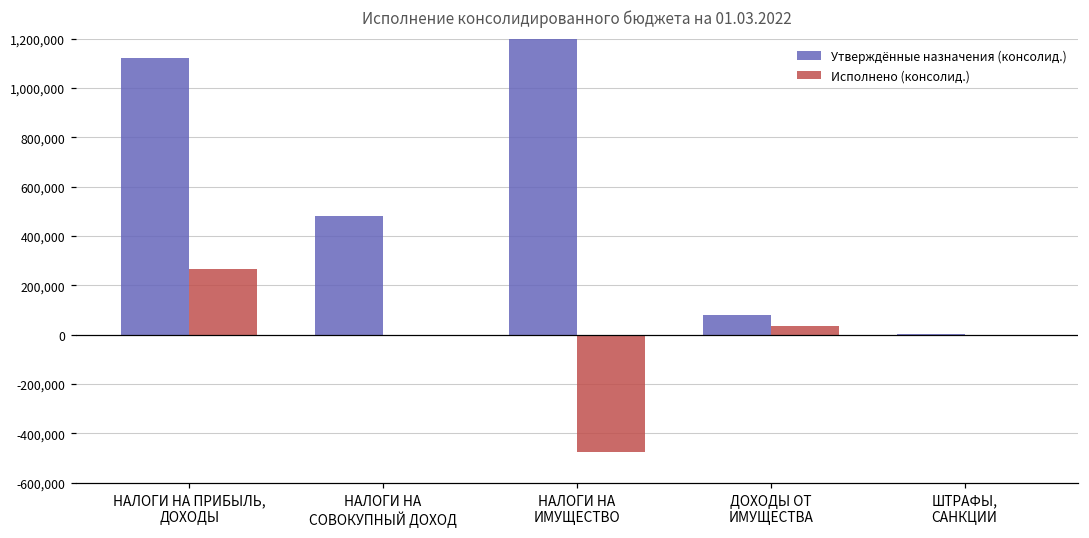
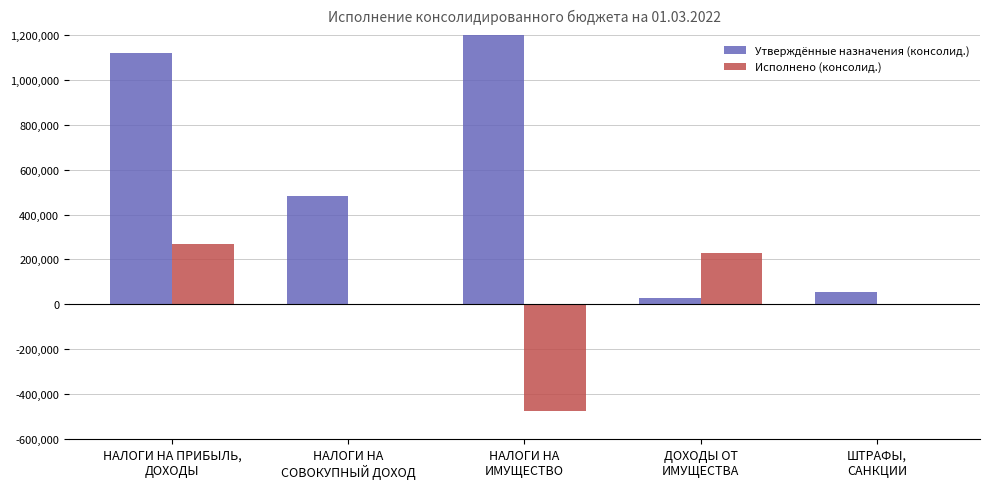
Утверждённые назначения (консолид.), ДОХОДЫ ОТ ИМУЩЕСТВА: 80,000 -> 30,000
Исполнено (консолид.), ДОХОДЫ ОТ ИМУЩЕСТВА: 40,000 -> 230,000
Утверждённые назначения (консолид.), ШТРАФЫ, САНКЦИИ: 0 -> 60,000
